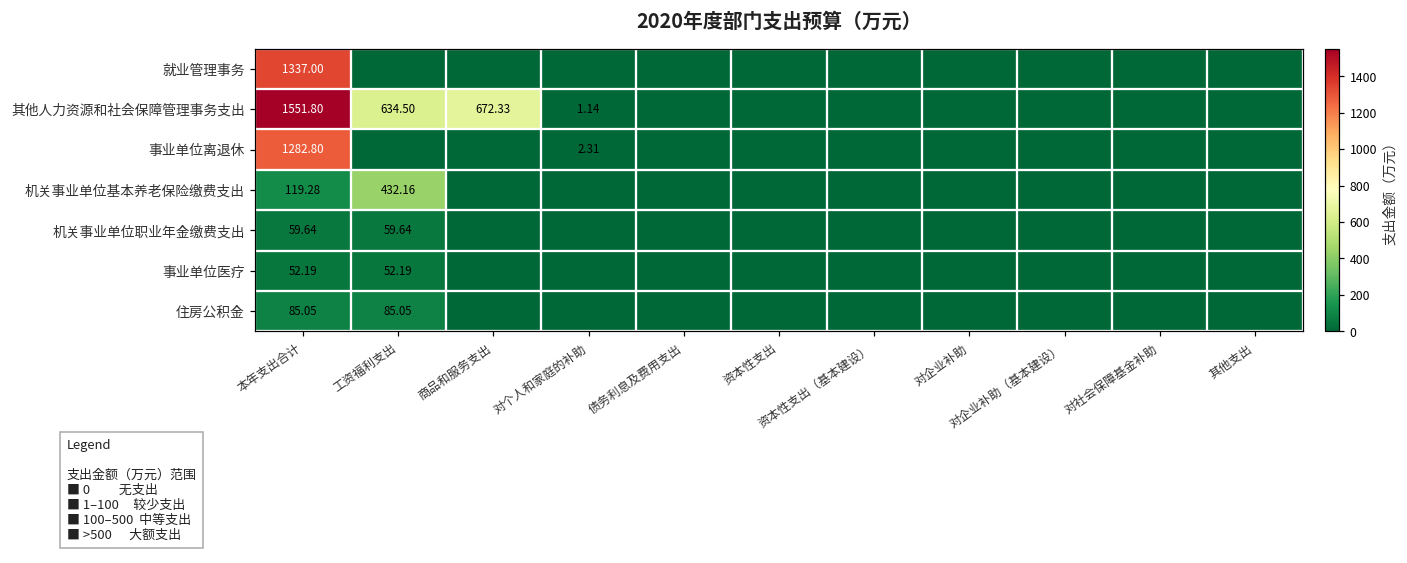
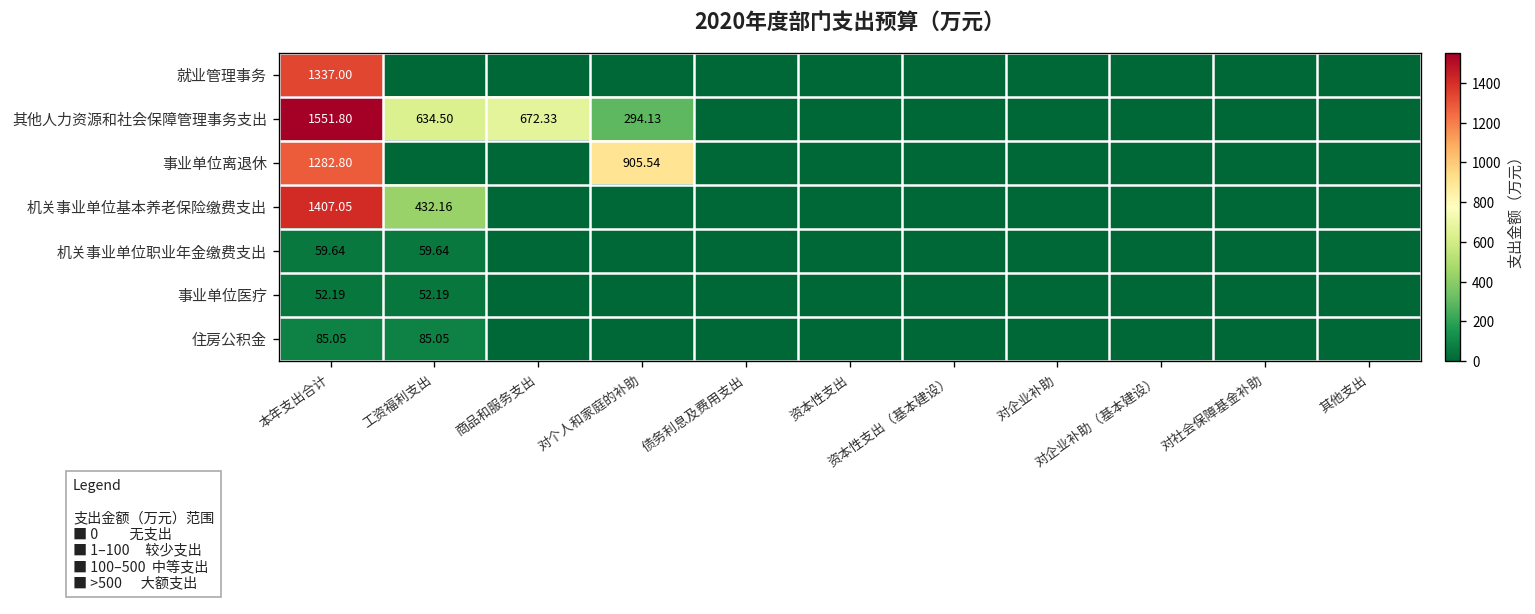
其他人力资源和社会保障管理事务支出, 对个人和家庭的补助: 1.14 -> 294.13
事业单位离退休, 对个人和家庭的补助: 2.31 -> 905.54
机关事业单位基本养老保险缴费支出, 本年支出合计: 119.28 -> 1407.05
